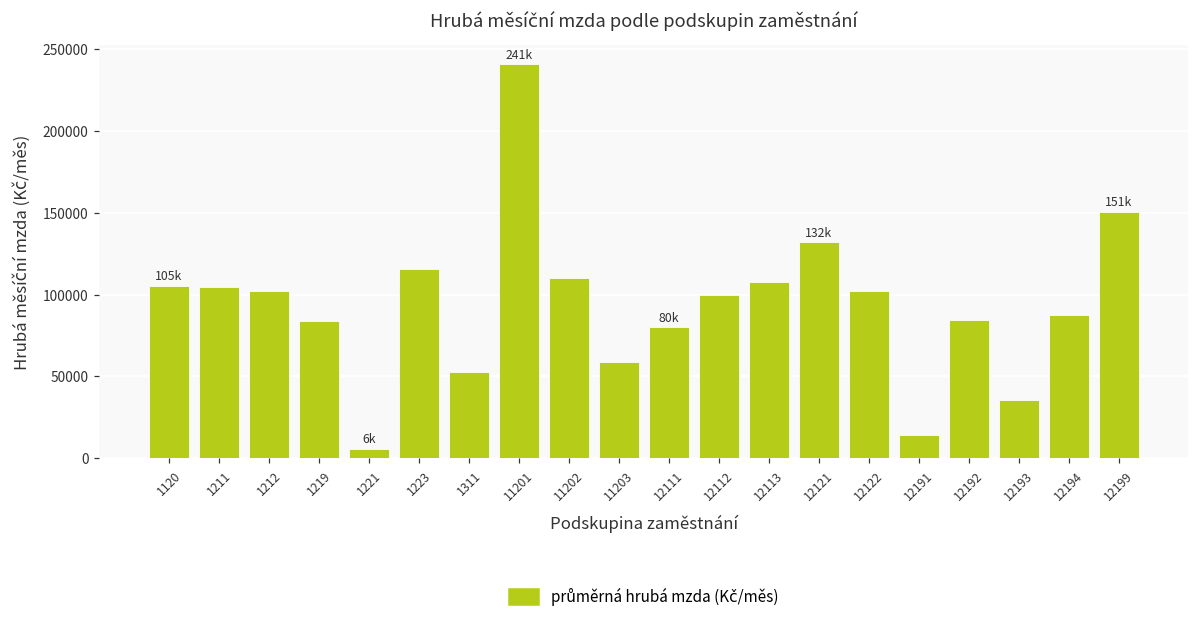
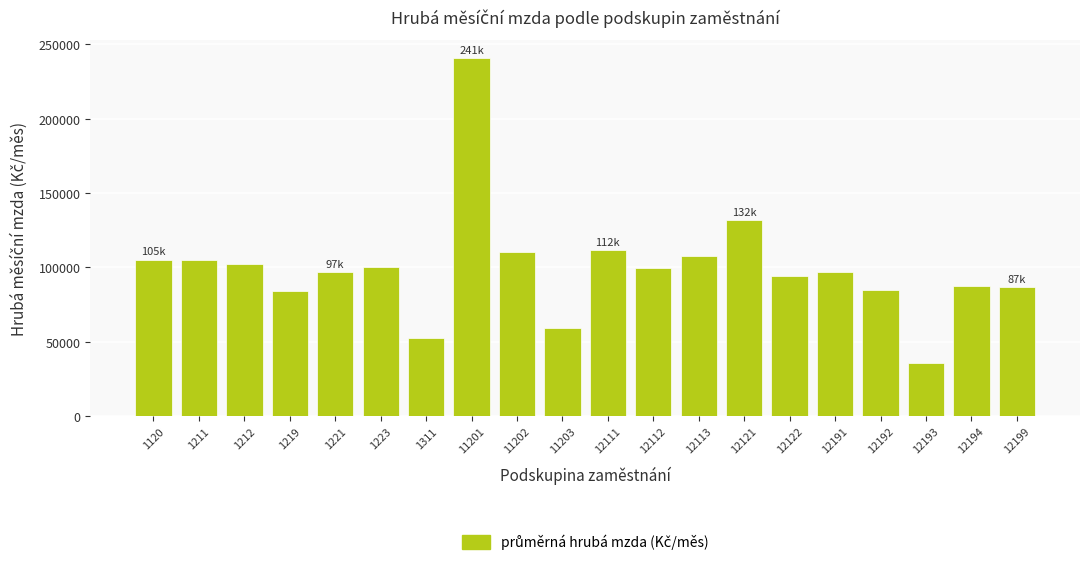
1221: 6k -> 97k
1223: 116000 -> 100000
12111: 80k -> 112k
12122: 102000 -> 94000
12191: 15000 -> 97000
12199: 151k -> 87k
